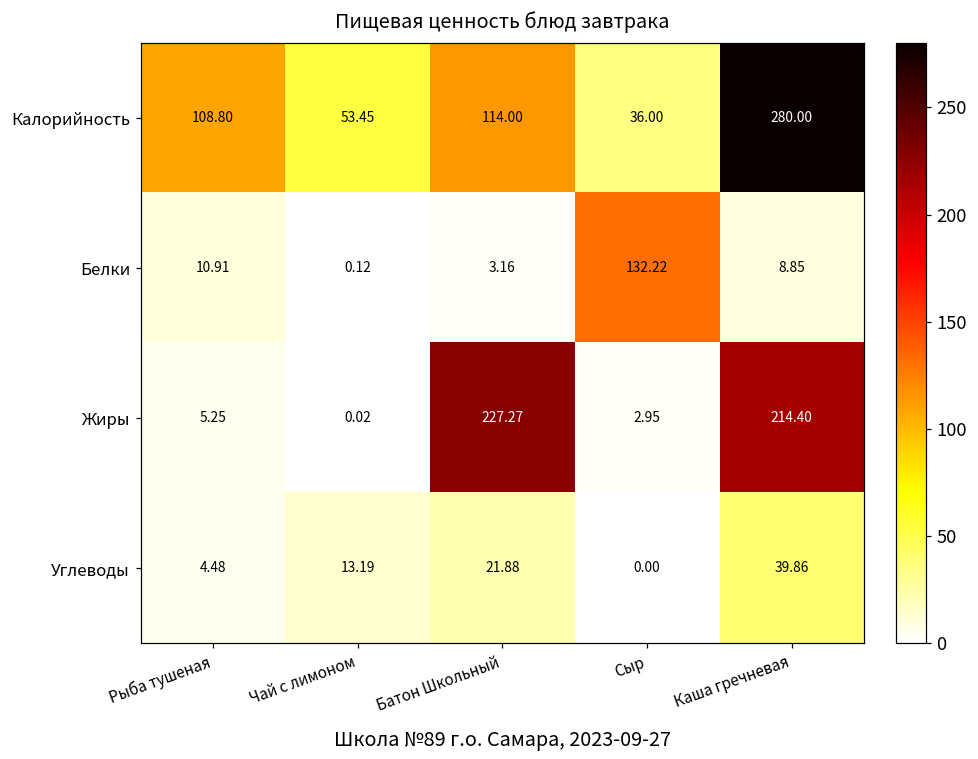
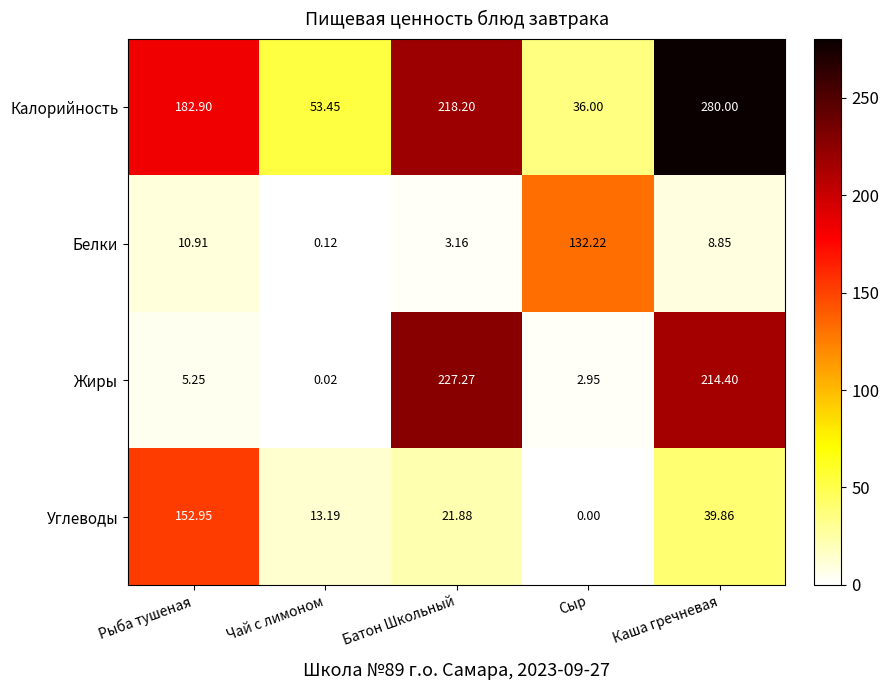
Калорийность, Рыба тушеная: 108.80 -> 182.90
Калорийность, Батон Школьный: 114.00 -> 218.20
Углеводы, Рыба тушеная: 4.48 -> 152.95
